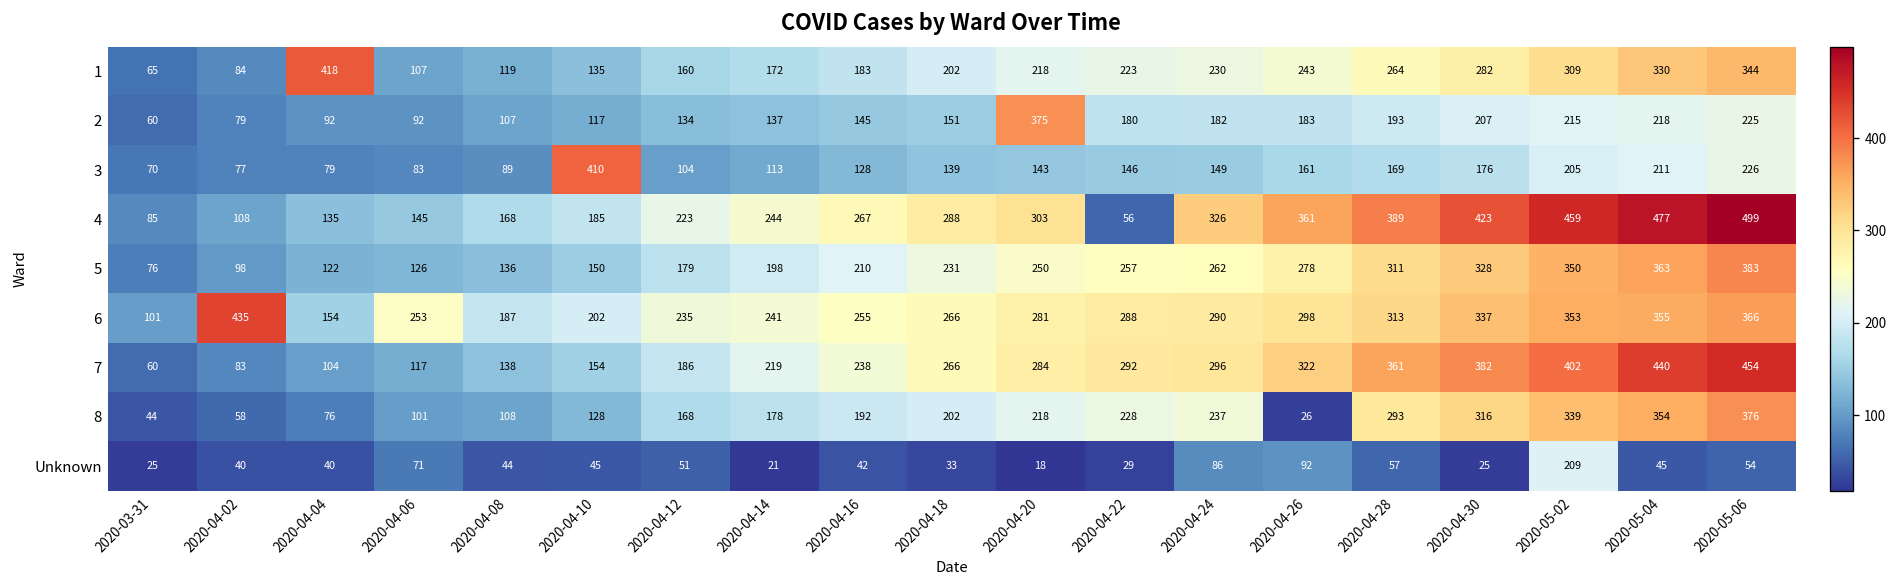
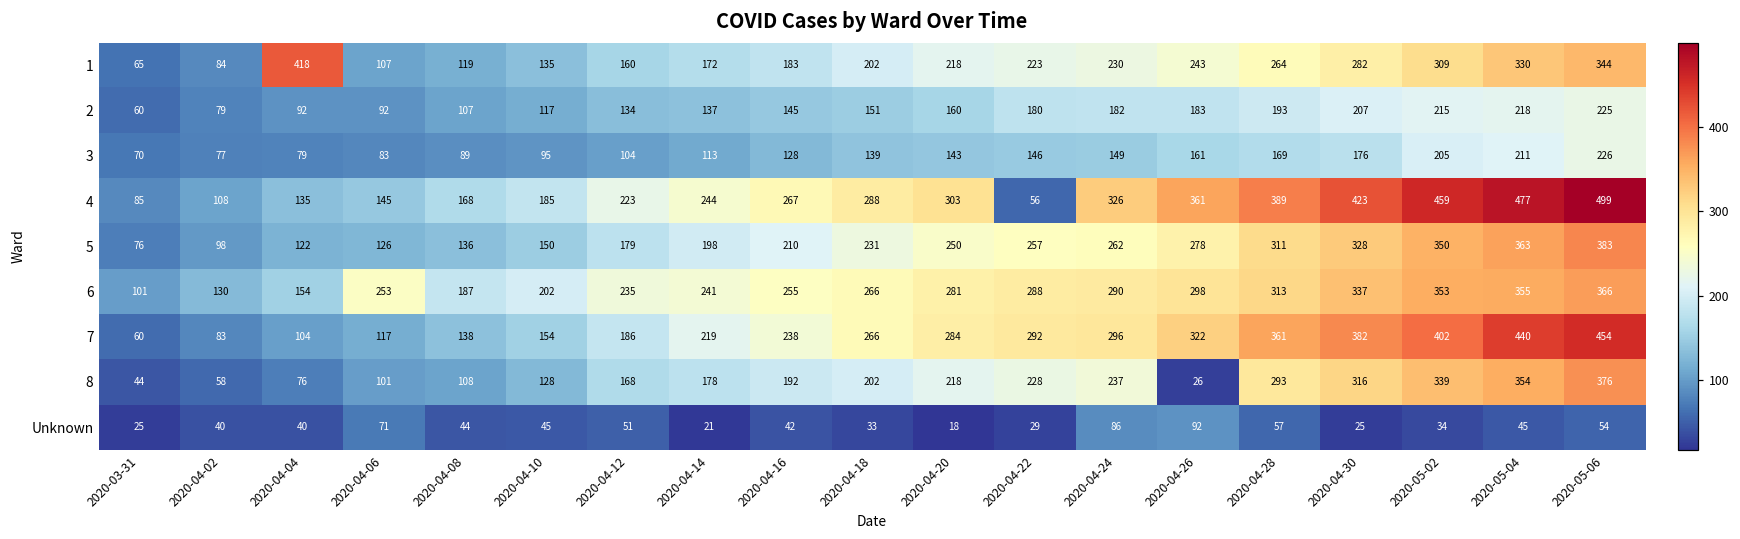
2, 2020-04-20: 375 -> 160
3, 2020-04-10: 410 -> 95
6, 2020-04-02: 435 -> 130
Unknown, 2020-05-02: 209 -> 34
